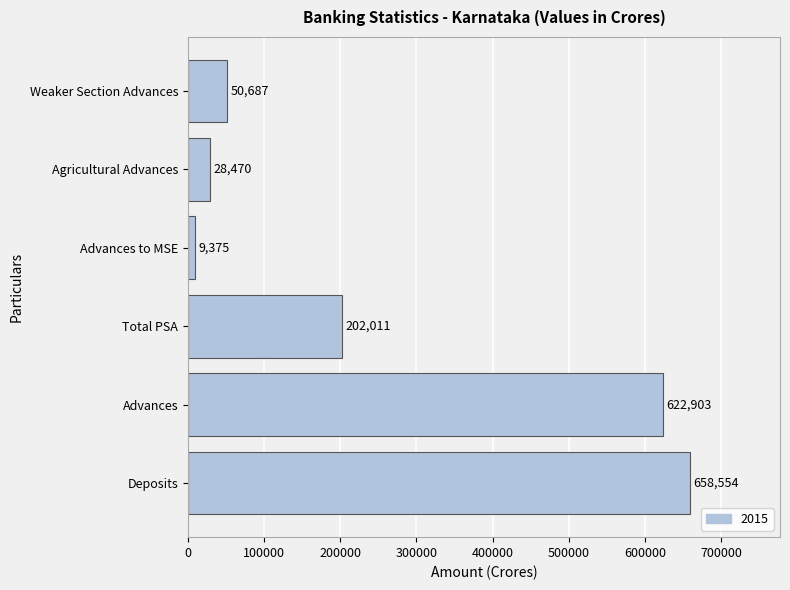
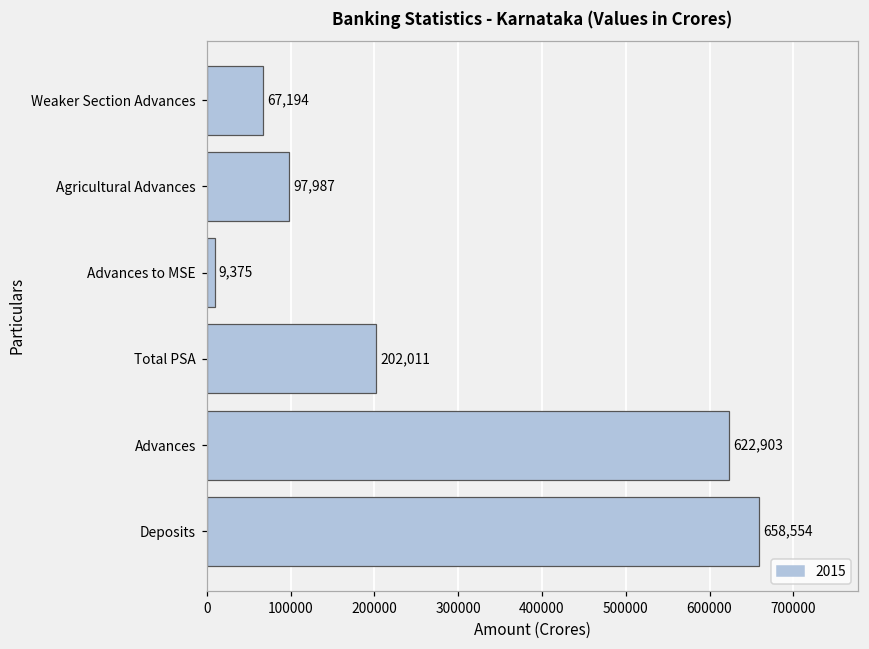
Weaker Section Advances: 50,687 -> 67,194
Agricultural Advances: 28,470 -> 97,987
